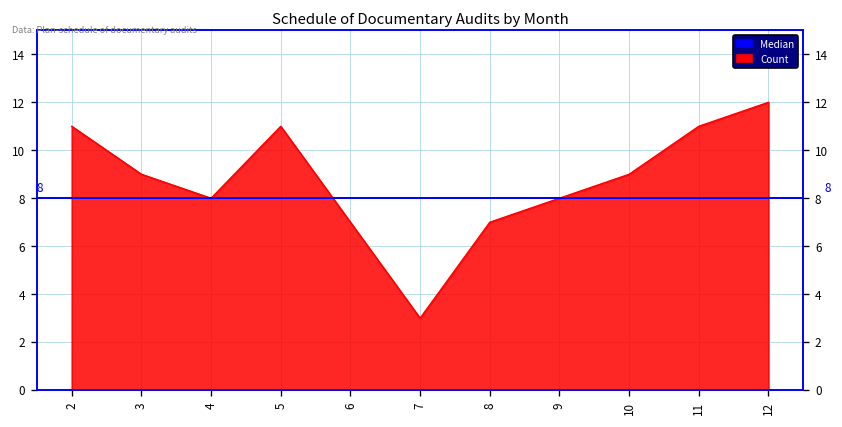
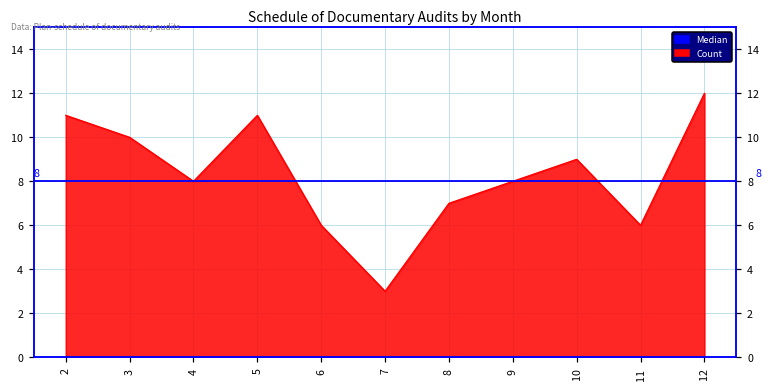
3: 9 -> 10
6: 7 -> 6
11: 11 -> 6
